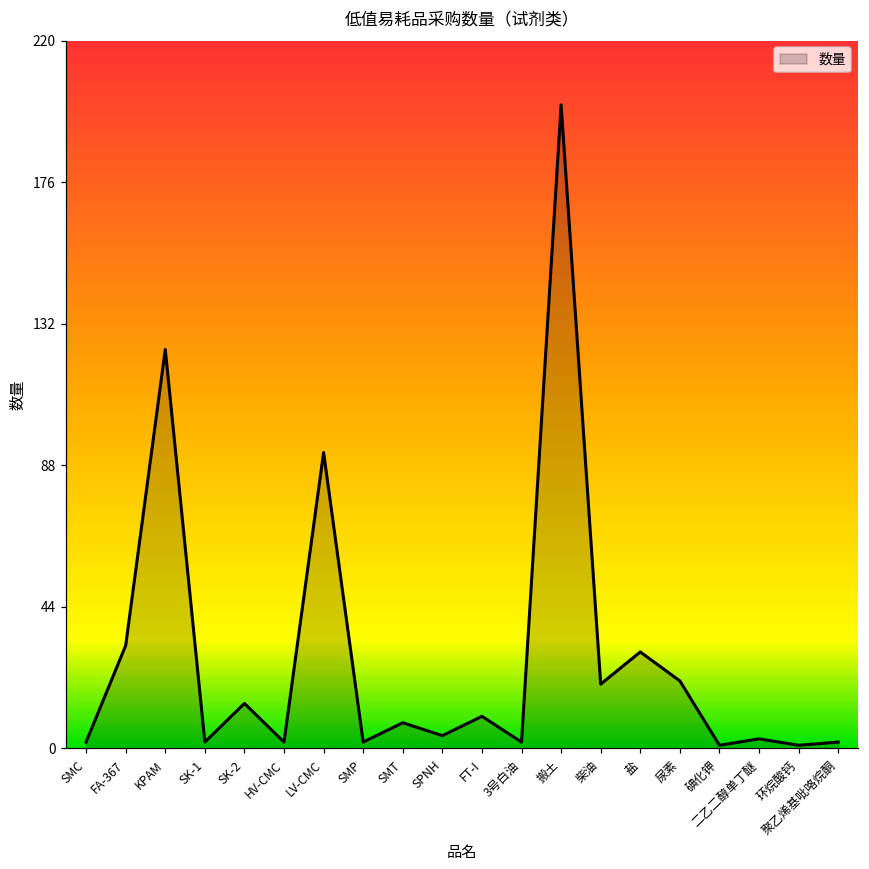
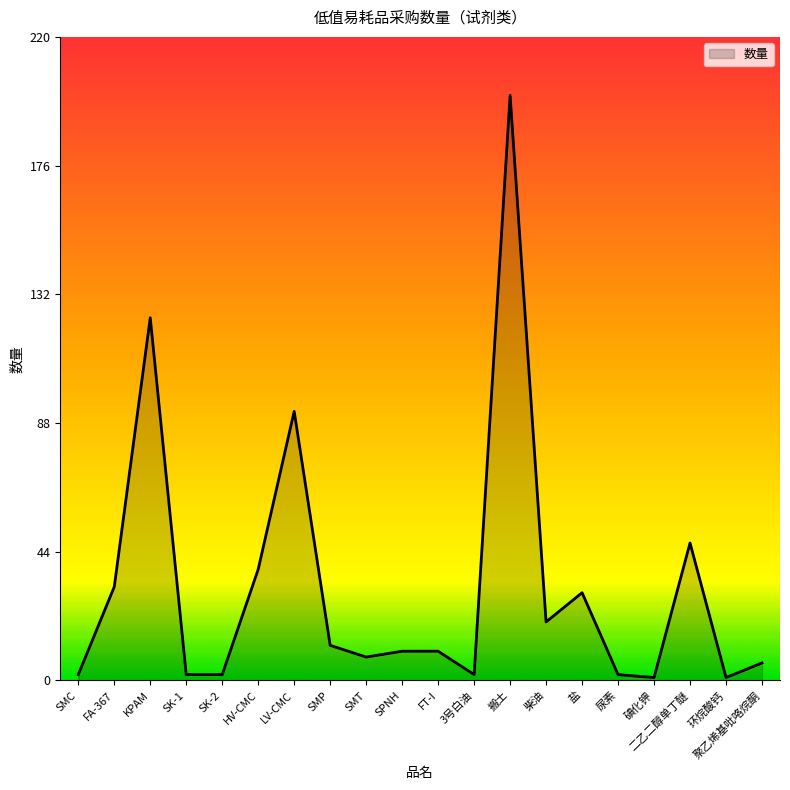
SK-2: 14 -> 2
HV-CMC: 2 -> 38
SMP: 2 -> 12
SPNH: 4 -> 10
尿素: 21 -> 2
二乙二醇单丁醚: 3 -> 47
聚乙烯基吡咯烷酮: 2 -> 6
